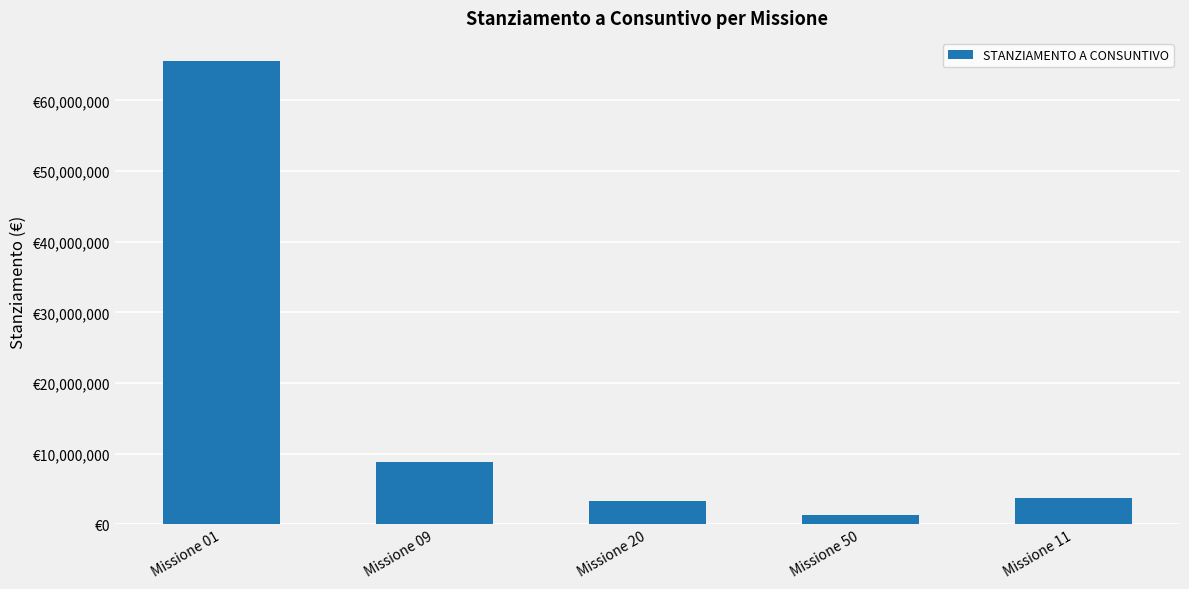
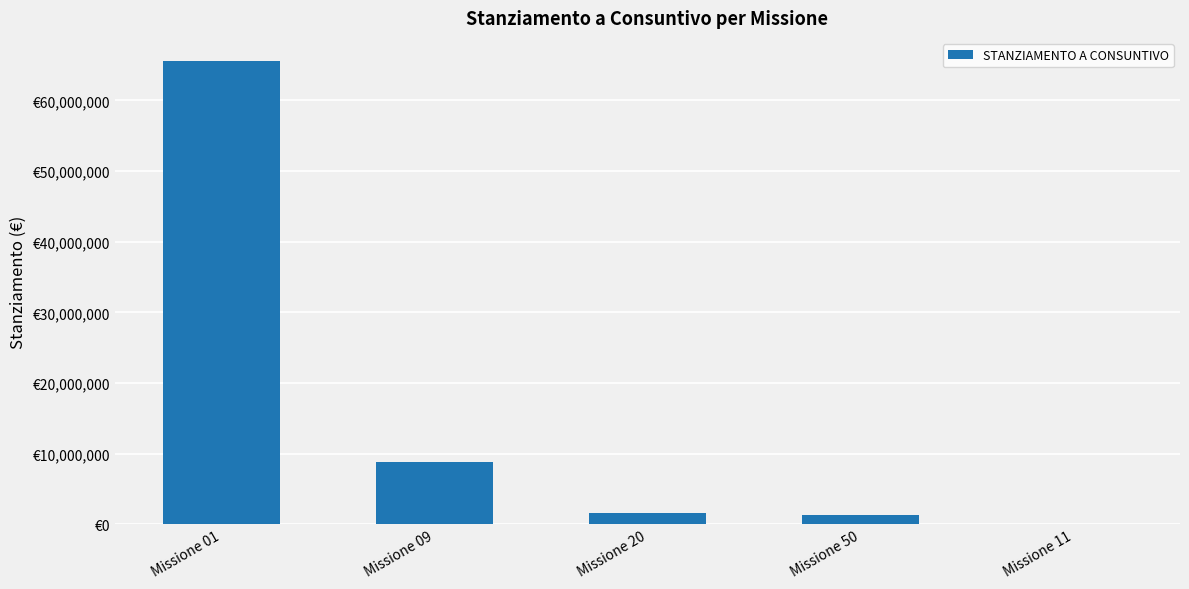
Missione 20: €3,000,000 -> €2,000,000
Missione 11: €4,000,000 -> €0
